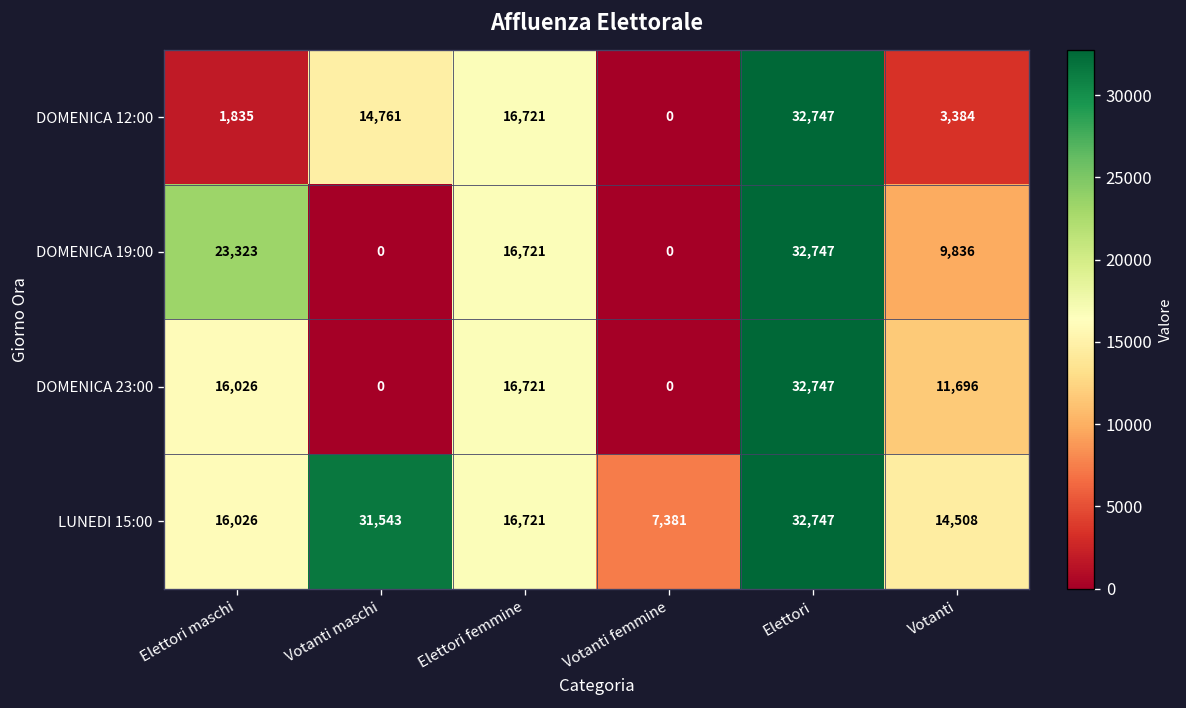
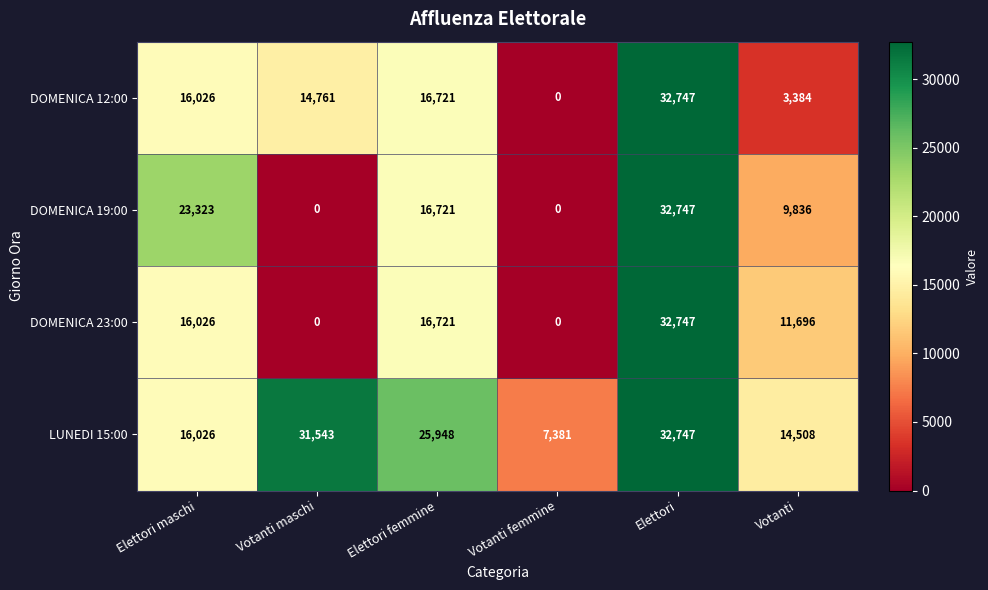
DOMENICA 12:00, Elettori maschi: 1,835 -> 16,026
LUNEDI 15:00, Elettori femmine: 16,721 -> 25,948
